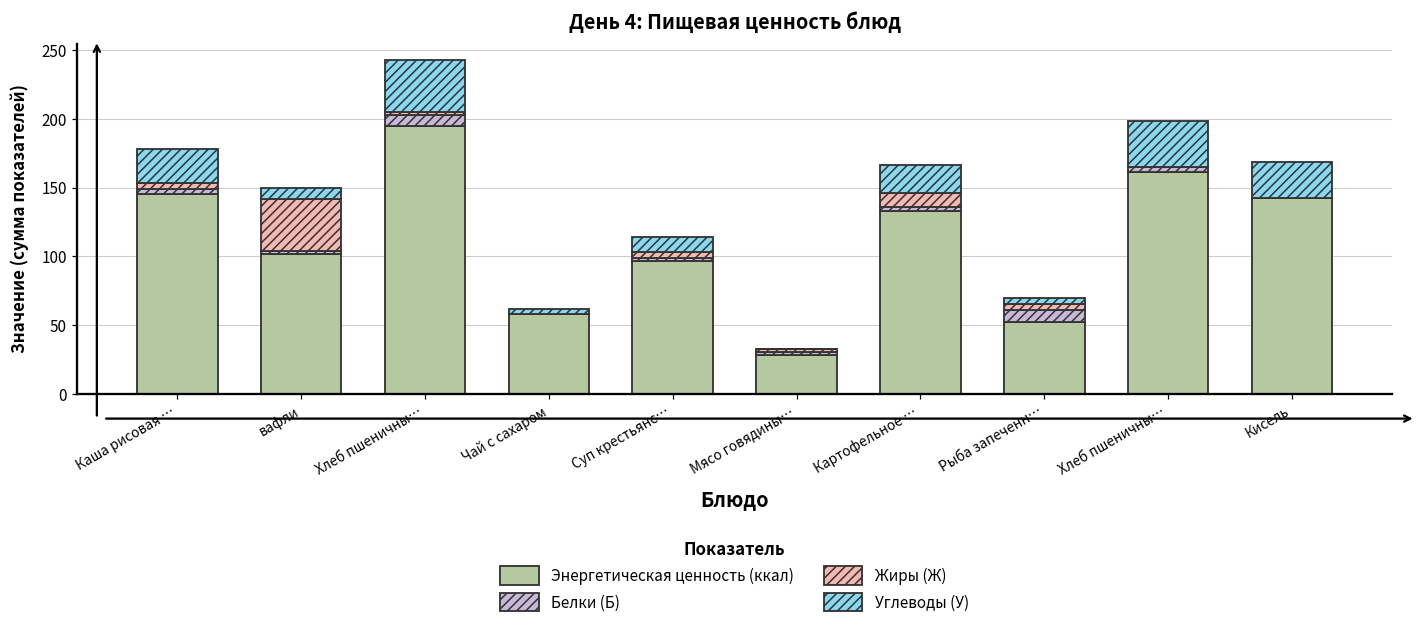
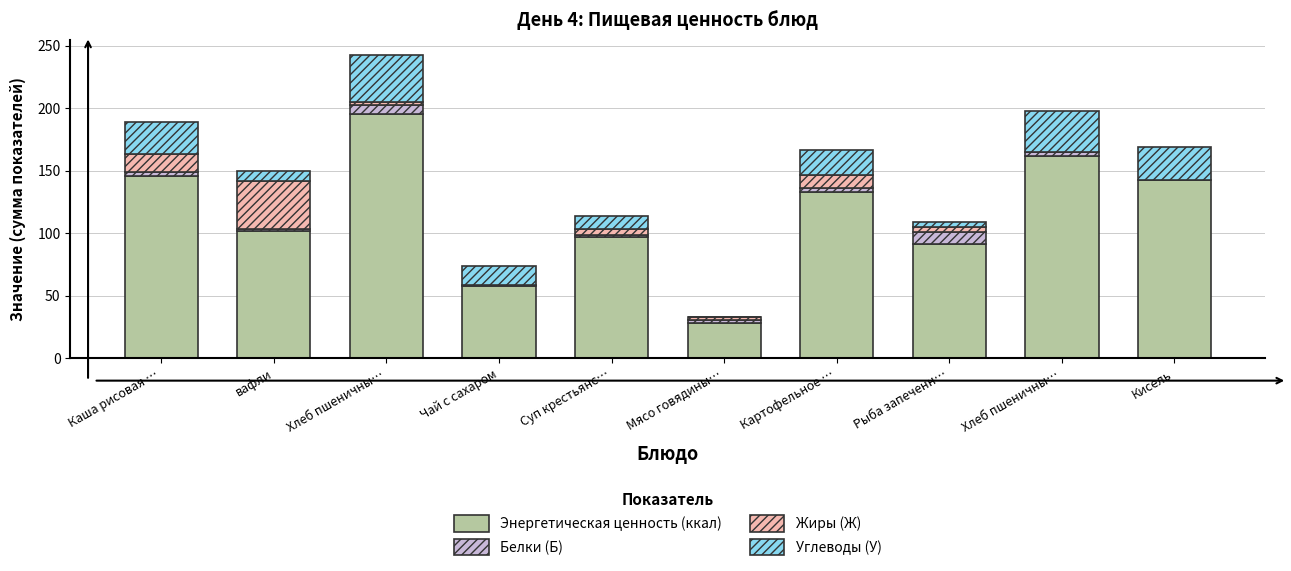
Жиры (Ж), Каша рисовая …: 4 -> 15
Углеводы (У), Чай с сахаром: 4 -> 15
Энергетическая ценность (ккал), Рыба запеченн…: 52 -> 92
